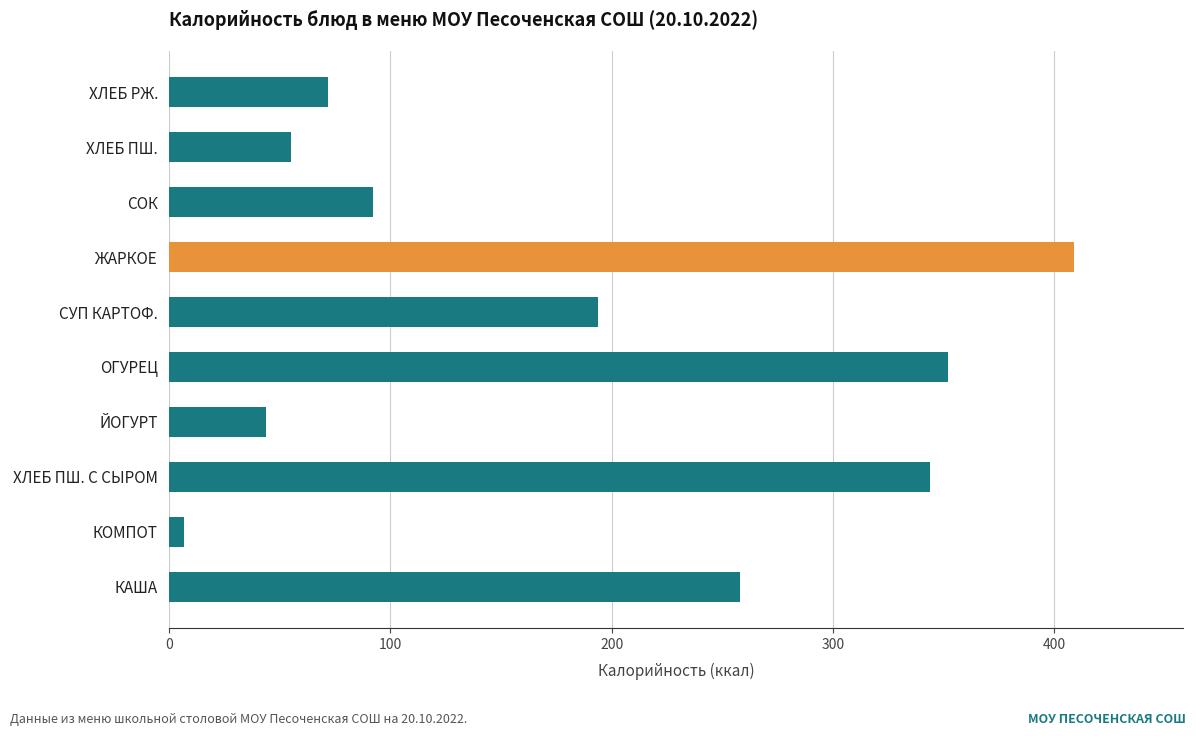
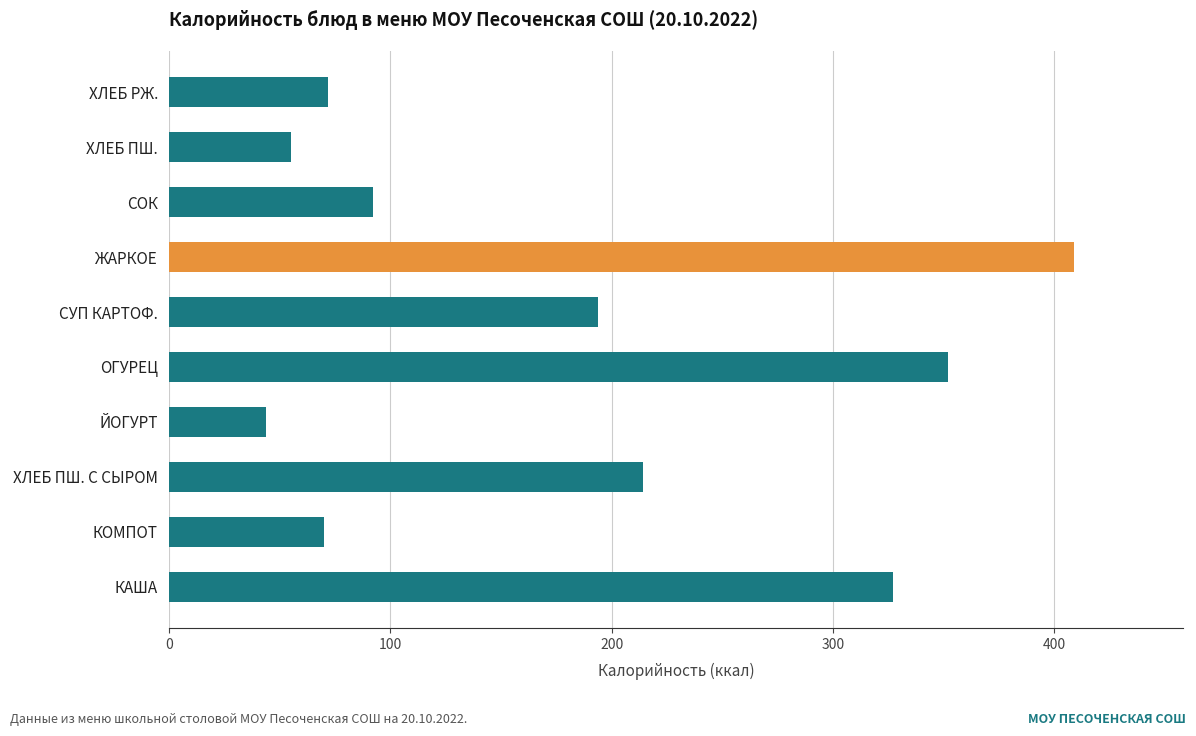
ХЛЕБ ПШ. С СЫРОМ: 344 -> 214
КОМПОТ: 7 -> 70
КАША: 258 -> 327
